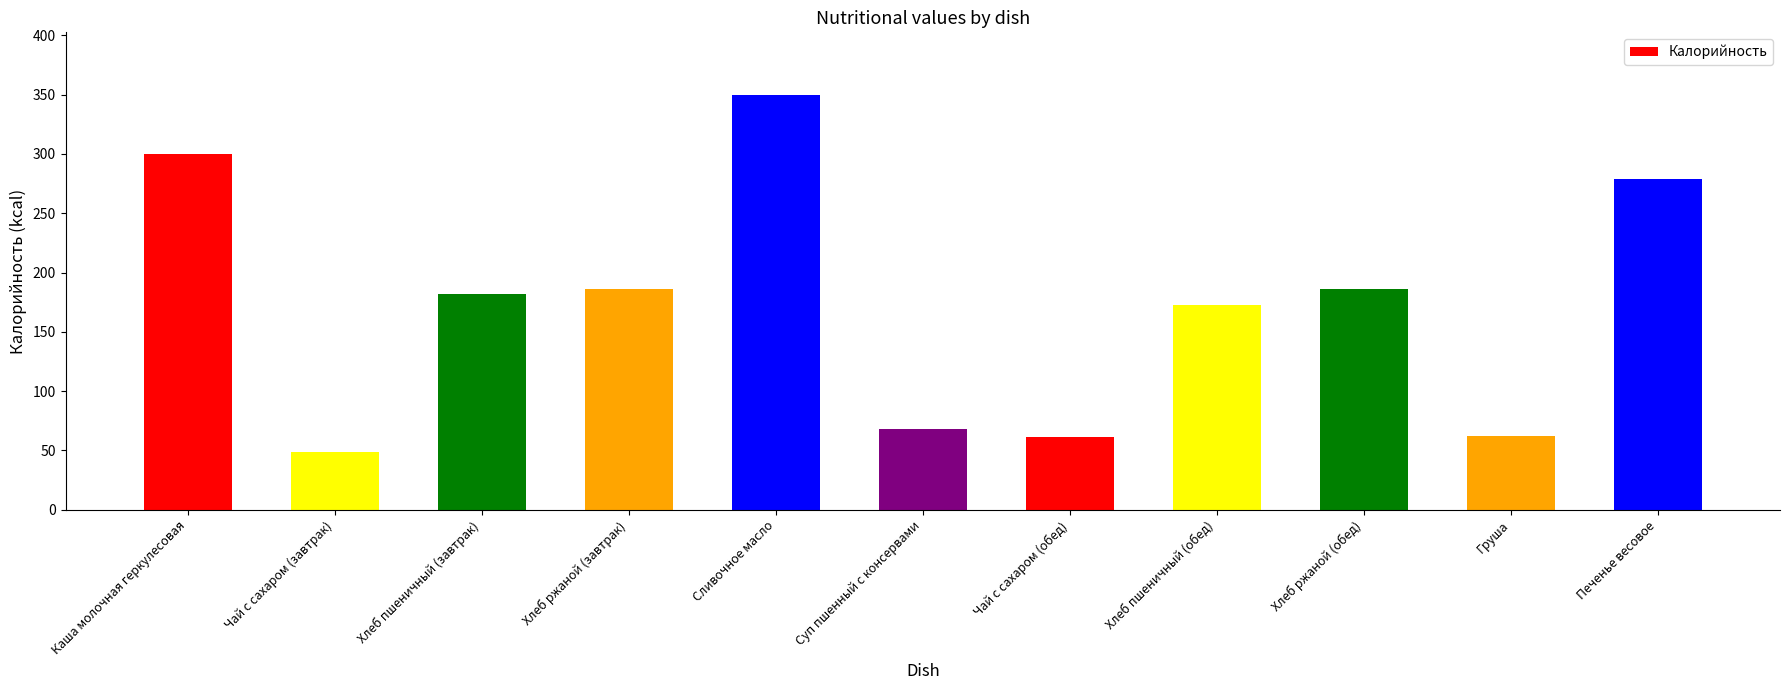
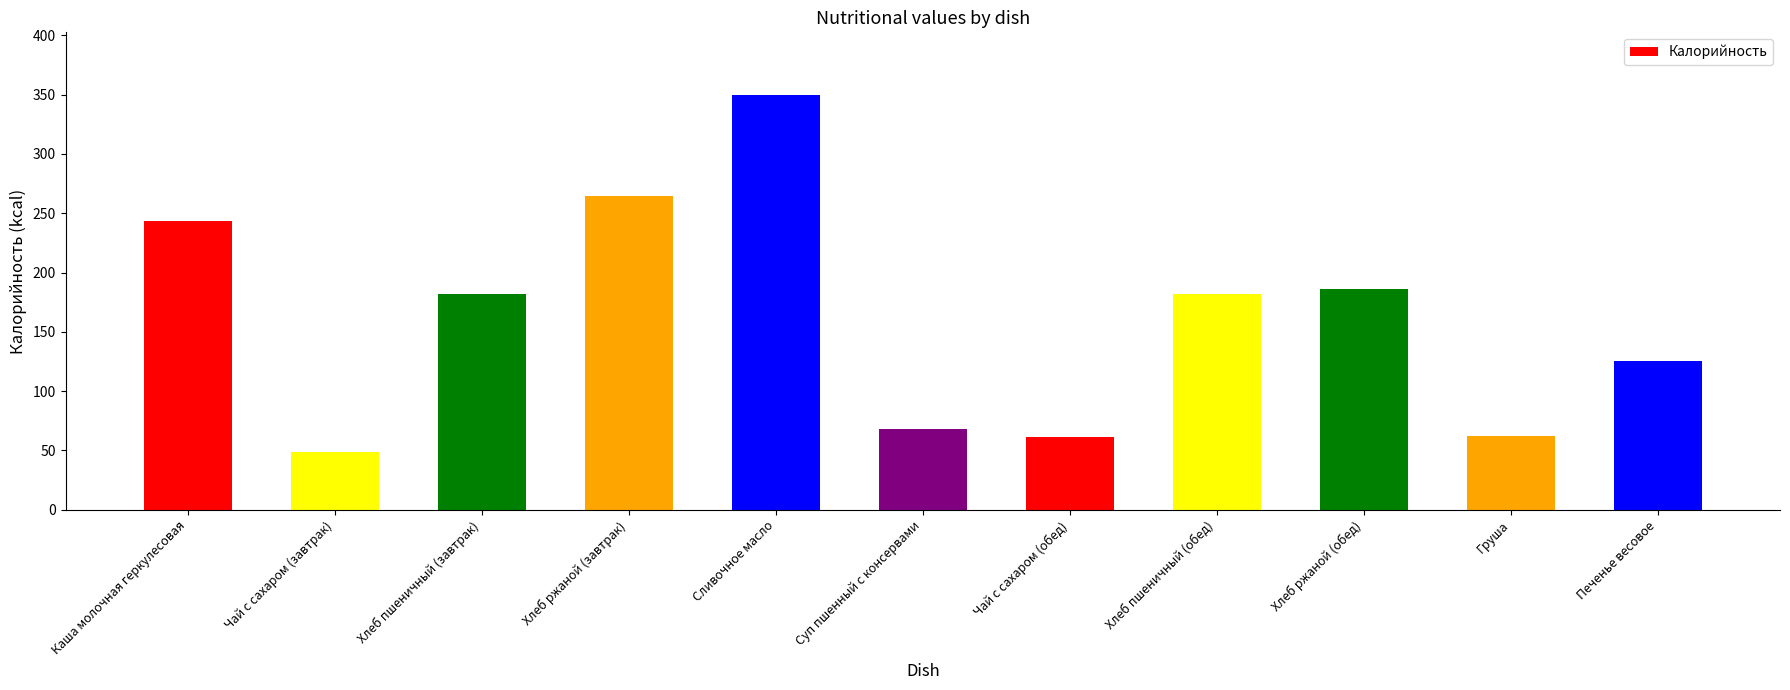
Каша молочная геркулесовая: 300 -> 244
Хлеб ржаной (завтрак): 186 -> 264
Хлеб пшеничный (обед): 172 -> 182
Печенье весовое: 279 -> 125
